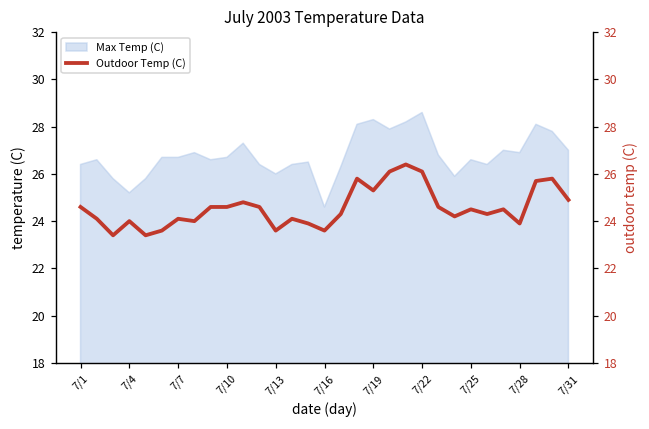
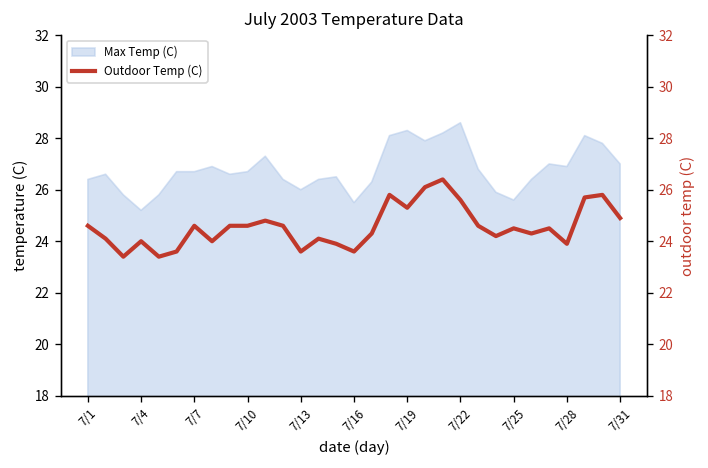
Max Temp (C), 7/16: 24.6 -> 25.5
Max Temp (C), 7/25: 26.6 -> 25.6
Outdoor Temp (C), 7/7: 24.1 -> 24.6
Outdoor Temp (C), 7/22: 26.1 -> 25.6
